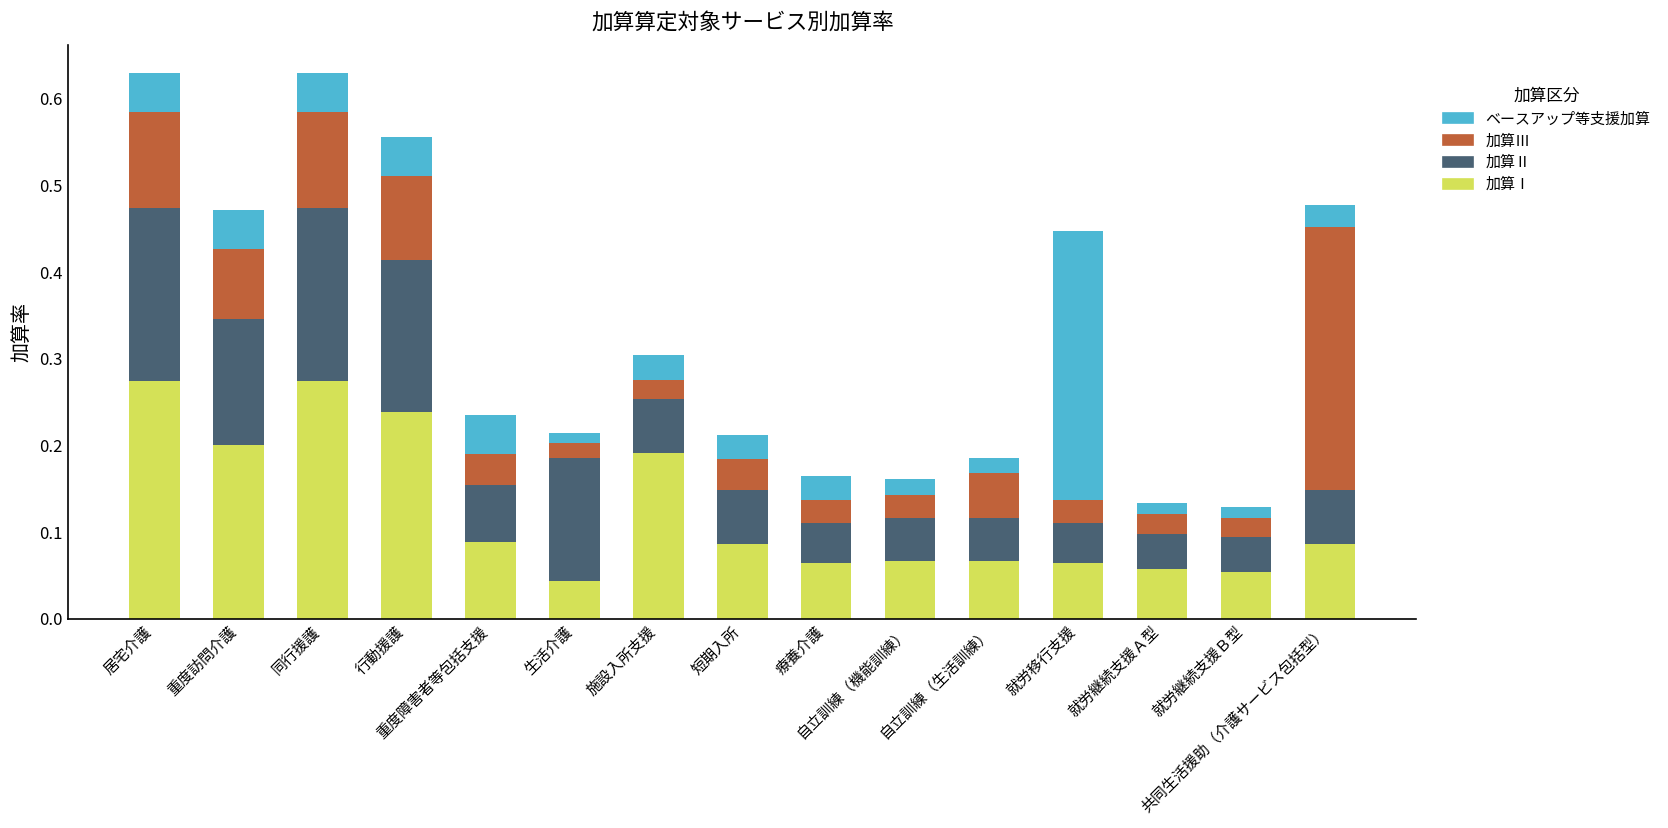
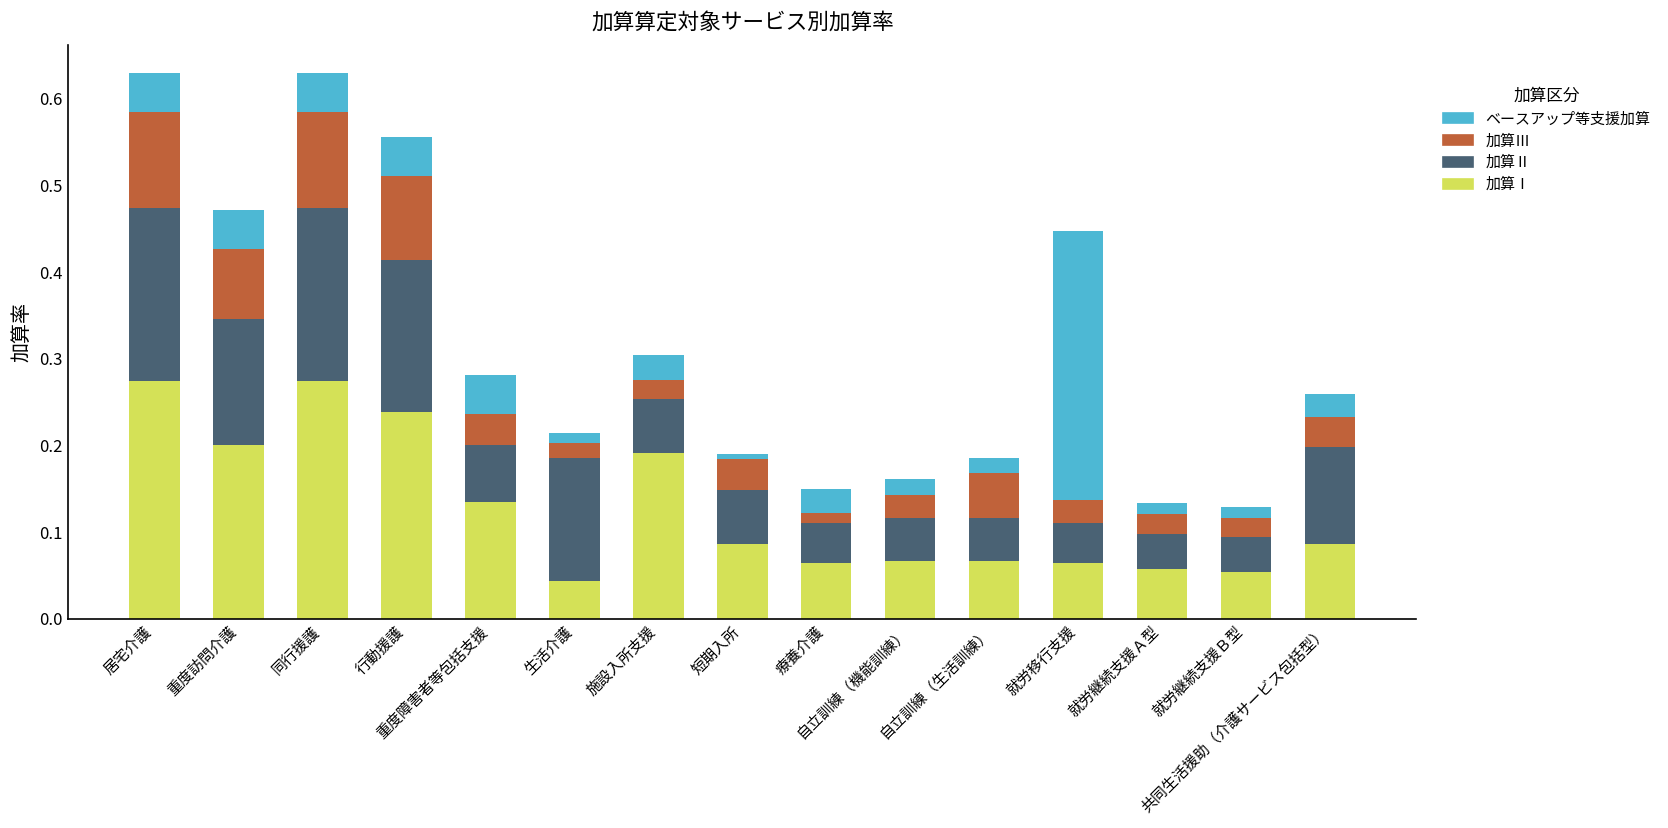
加算Ⅰ, 重度障害者等包括支援: 0.09 -> 0.14
ベースアップ等支援加算, 短期入所: 0.03 -> 0.01
加算Ⅲ, 療養介護: 0.03 -> 0.01
加算Ⅱ, 共同生活援助（介護サービス包括型）: 0.06 -> 0.11
加算Ⅲ, 共同生活援助（介護サービス包括型）: 0.30 -> 0.03
